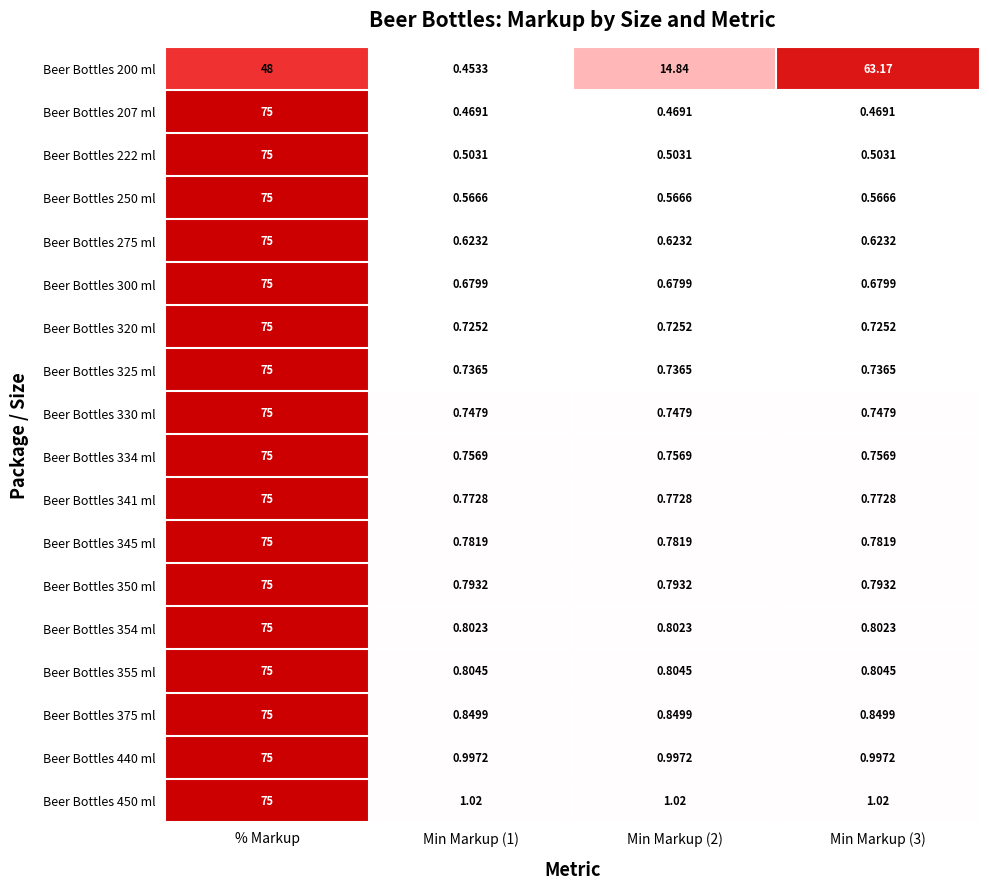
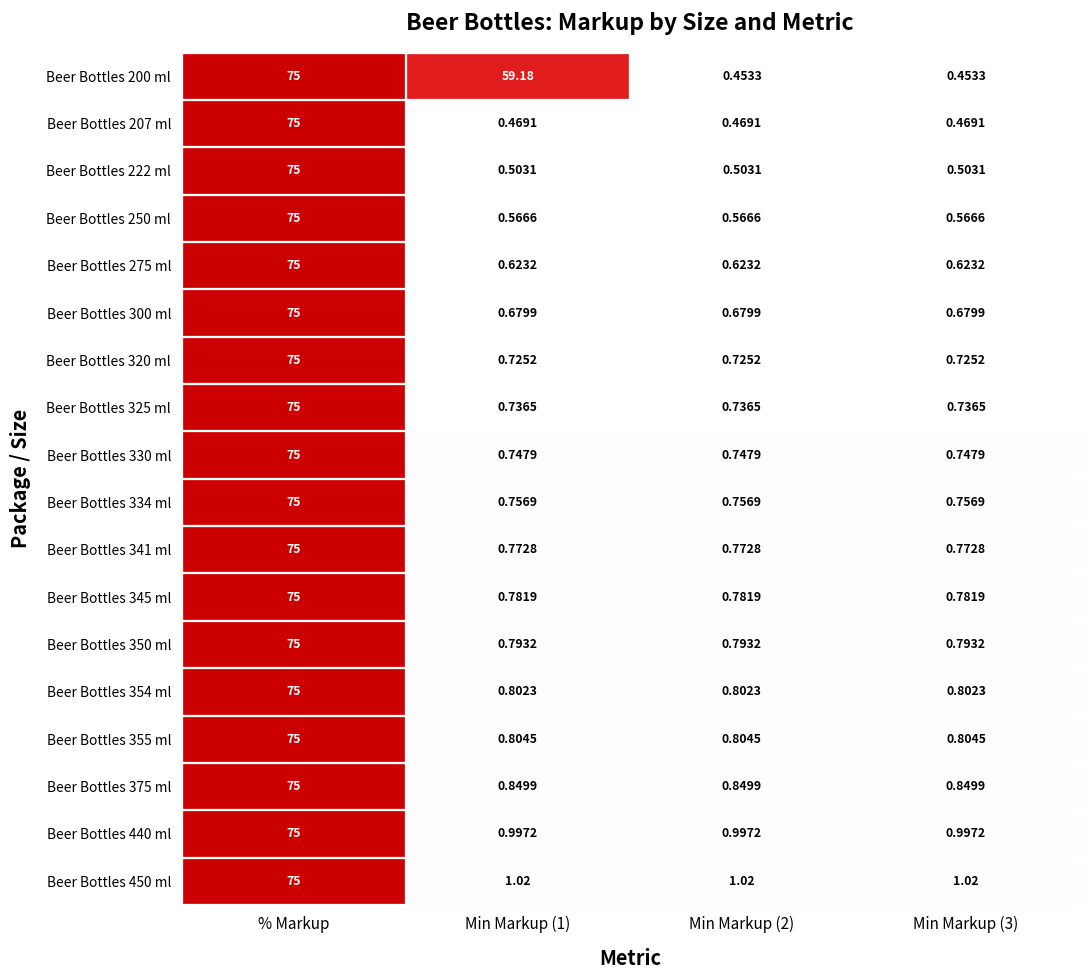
Beer Bottles 200 ml, % Markup: 48 -> 75
Beer Bottles 200 ml, Min Markup (1): 0.4533 -> 59.18
Beer Bottles 200 ml, Min Markup (2): 14.84 -> 0.4533
Beer Bottles 200 ml, Min Markup (3): 63.17 -> 0.4533
